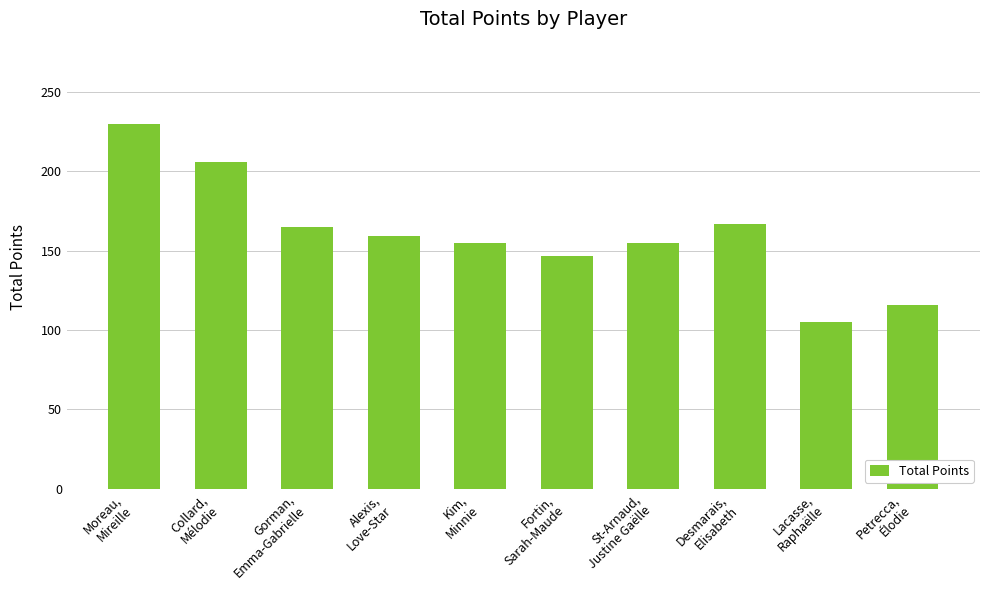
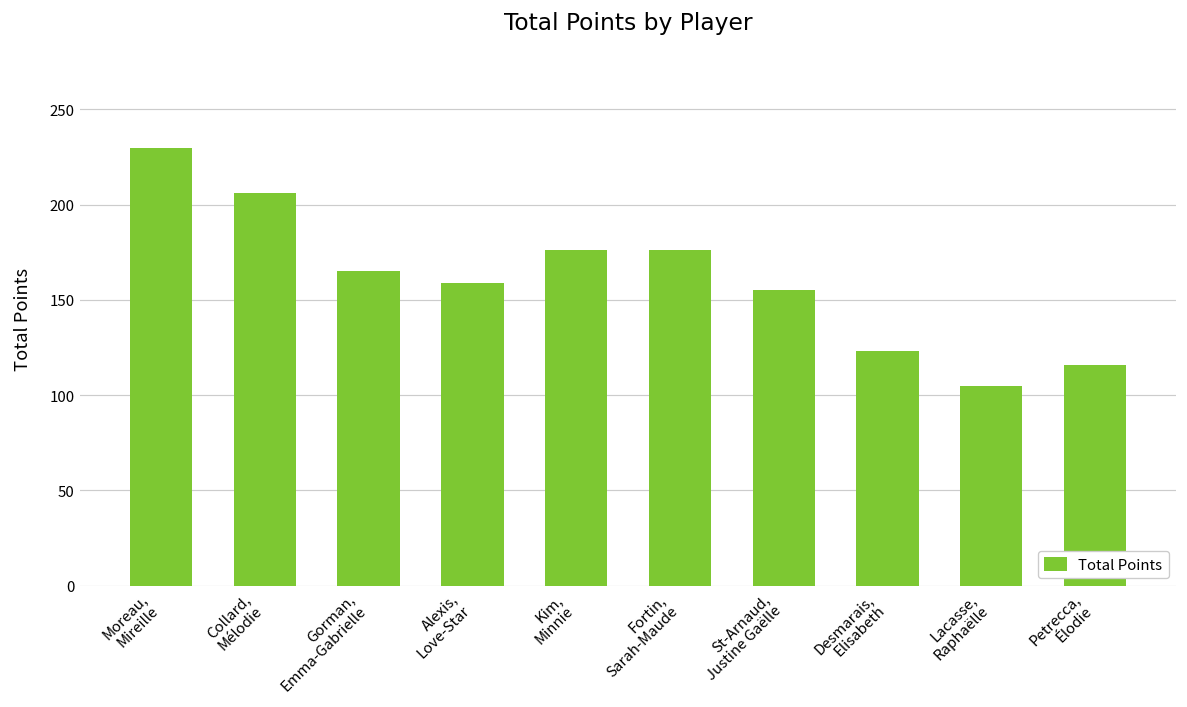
Kim, Minnie: 155 -> 176
Fortin, Sarah-Maude: 147 -> 176
Desmarais, Elisabeth: 167 -> 123
